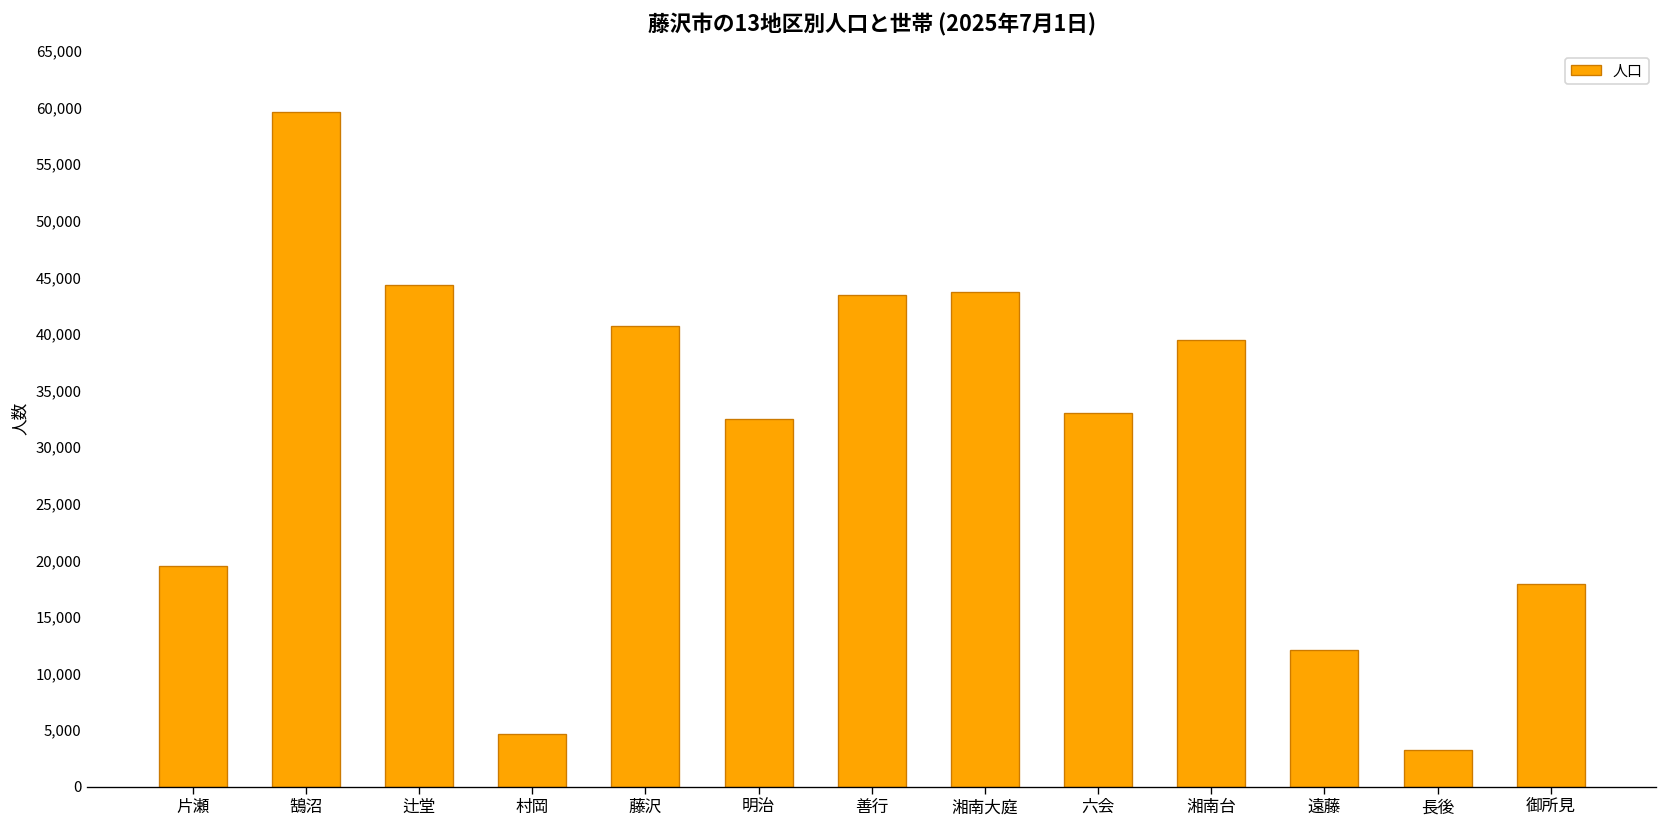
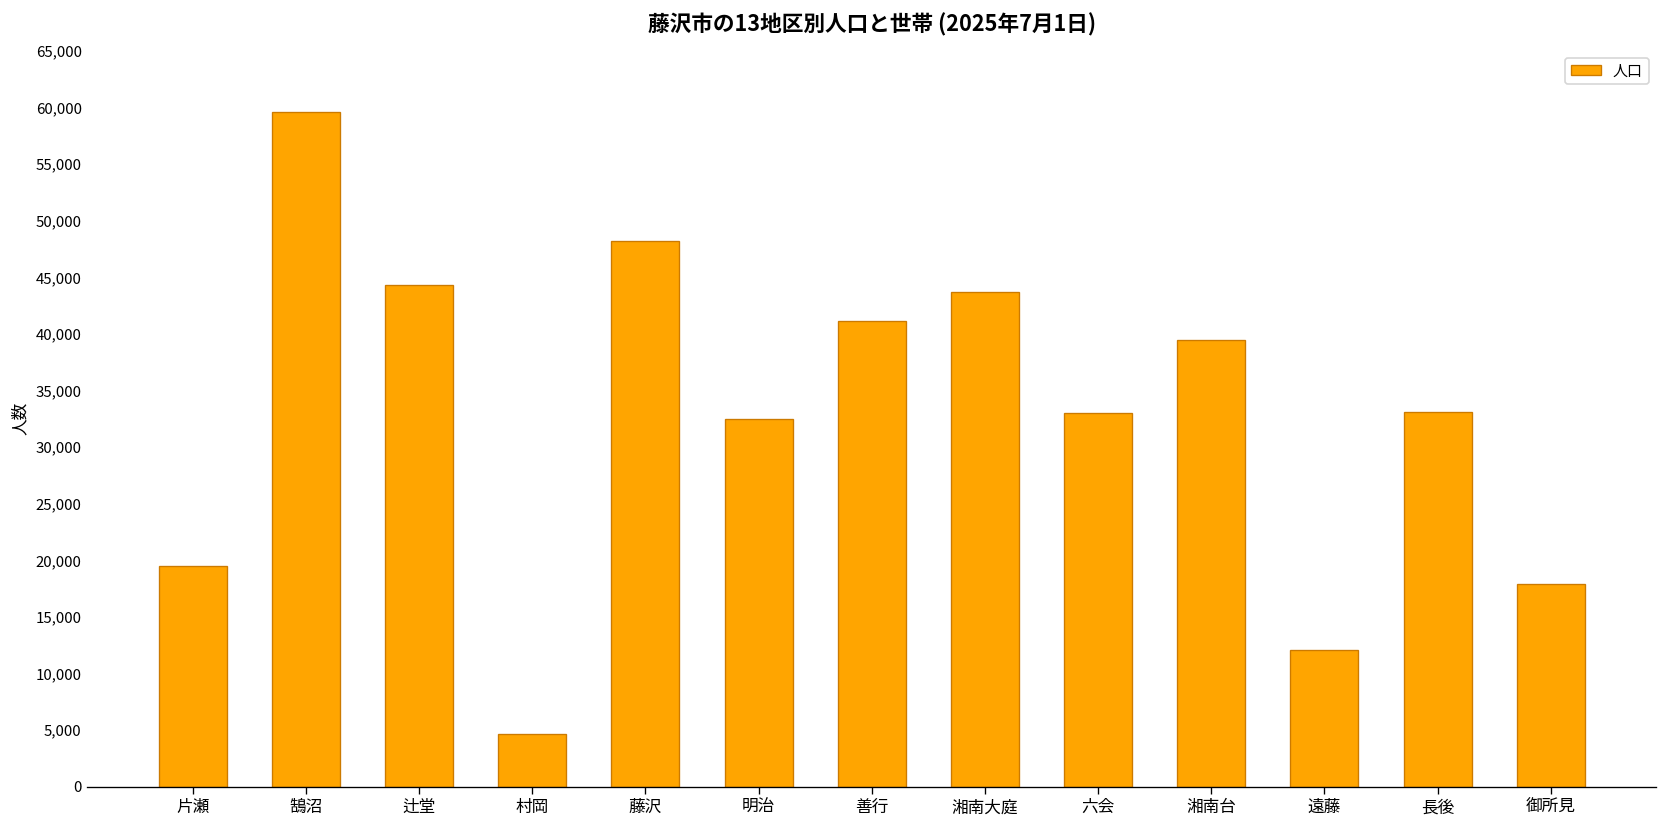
藤沢: 41,000 -> 48,000
善行: 43,000 -> 41,000
長後: 3,000 -> 33,000
